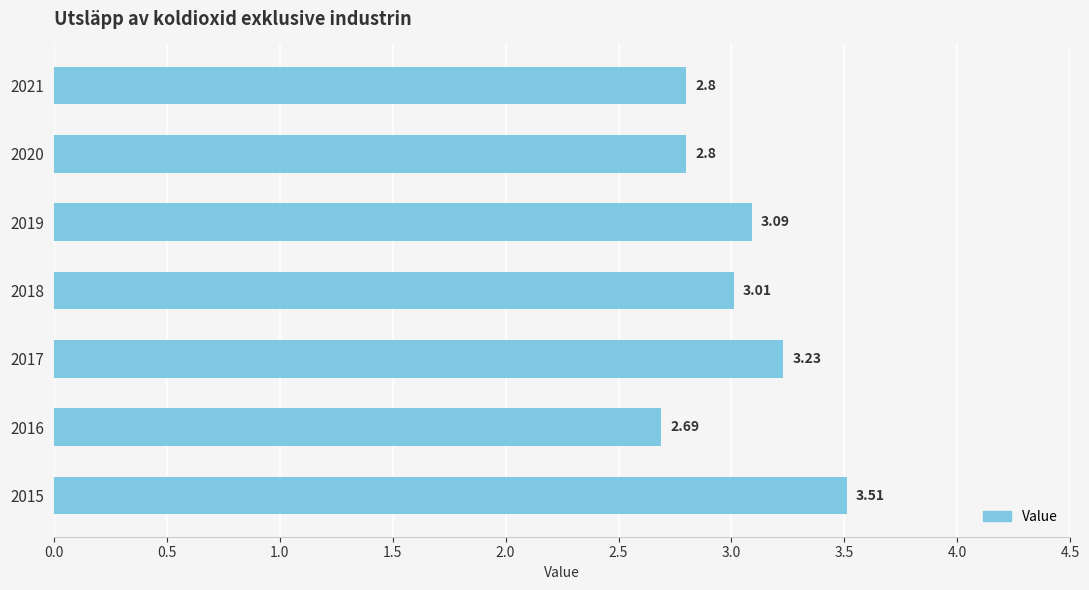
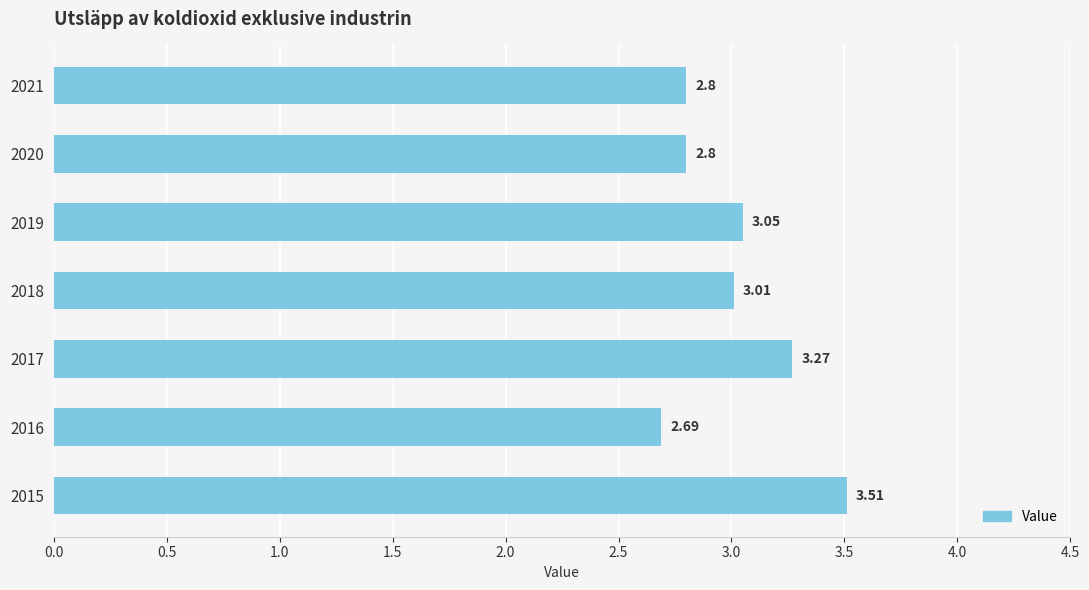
2019: 3.09 -> 3.05
2017: 3.23 -> 3.27
